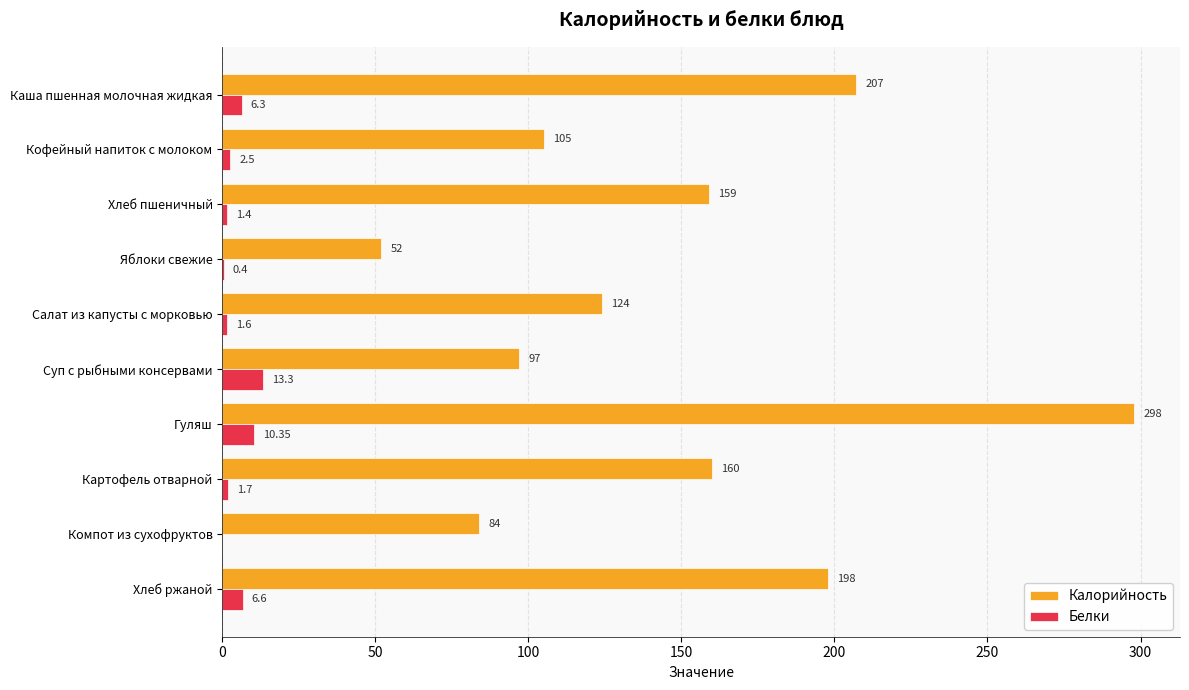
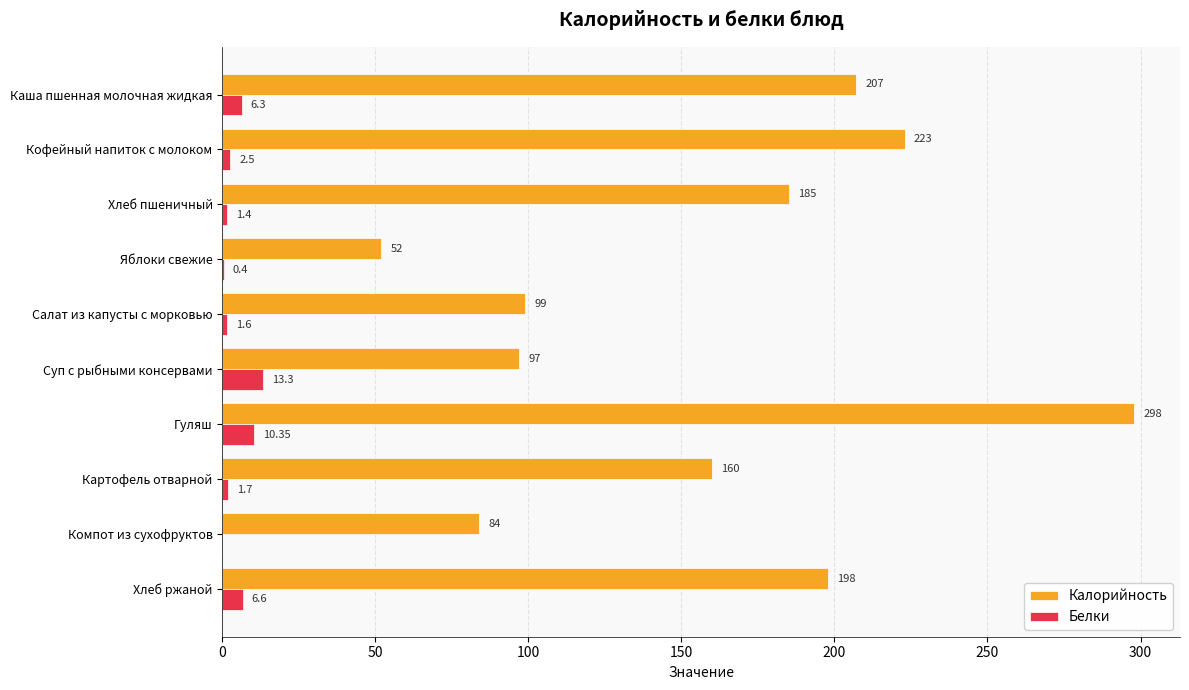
Калорийность, Кофейный напиток с молоком: 105 -> 223
Калорийность, Хлеб пшеничный: 159 -> 185
Калорийность, Салат из капусты с морковью: 124 -> 99
